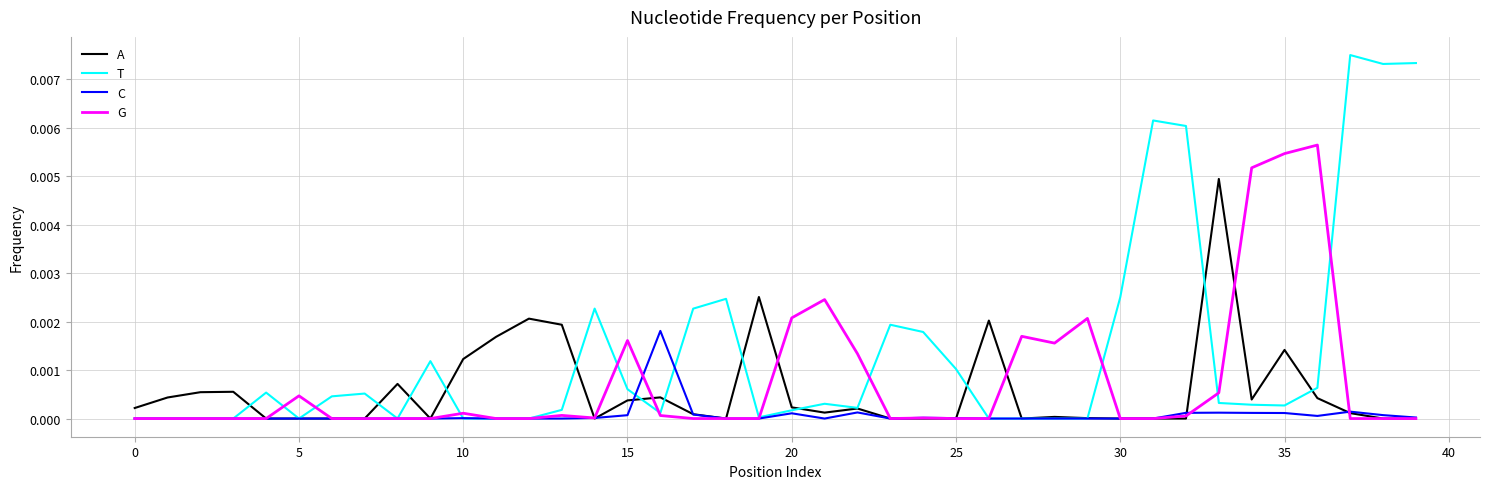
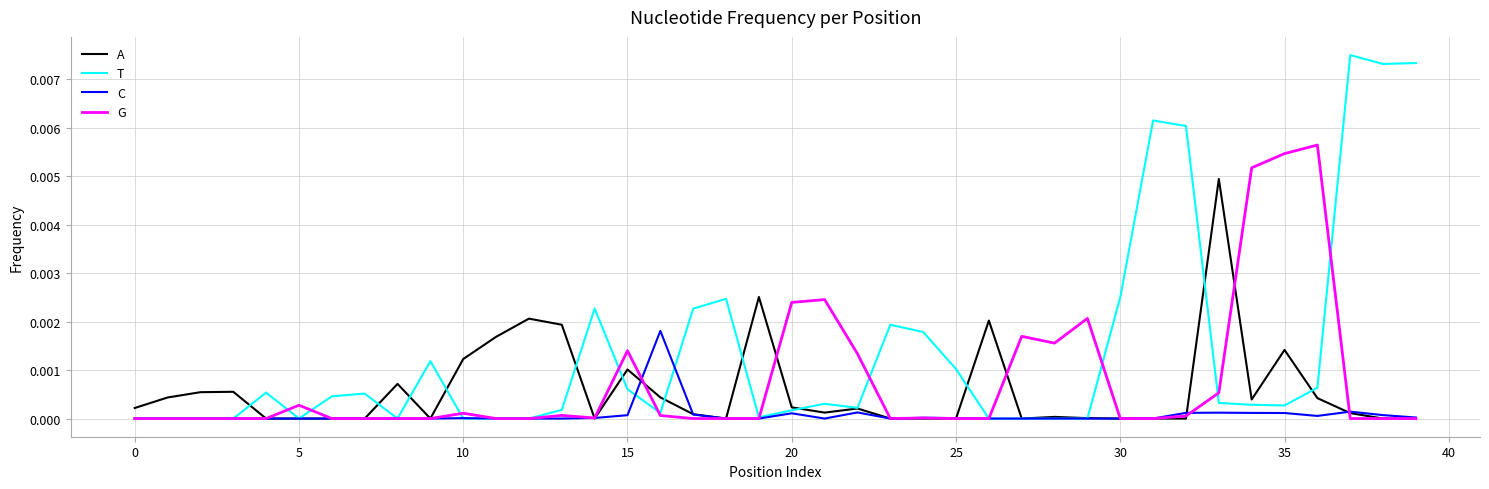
G, 5: 0.0005 -> 0.0003
A, 15: 0.0004 -> 0.0010
G, 15: 0.0016 -> 0.0014
G, 20: 0.0021 -> 0.0024
